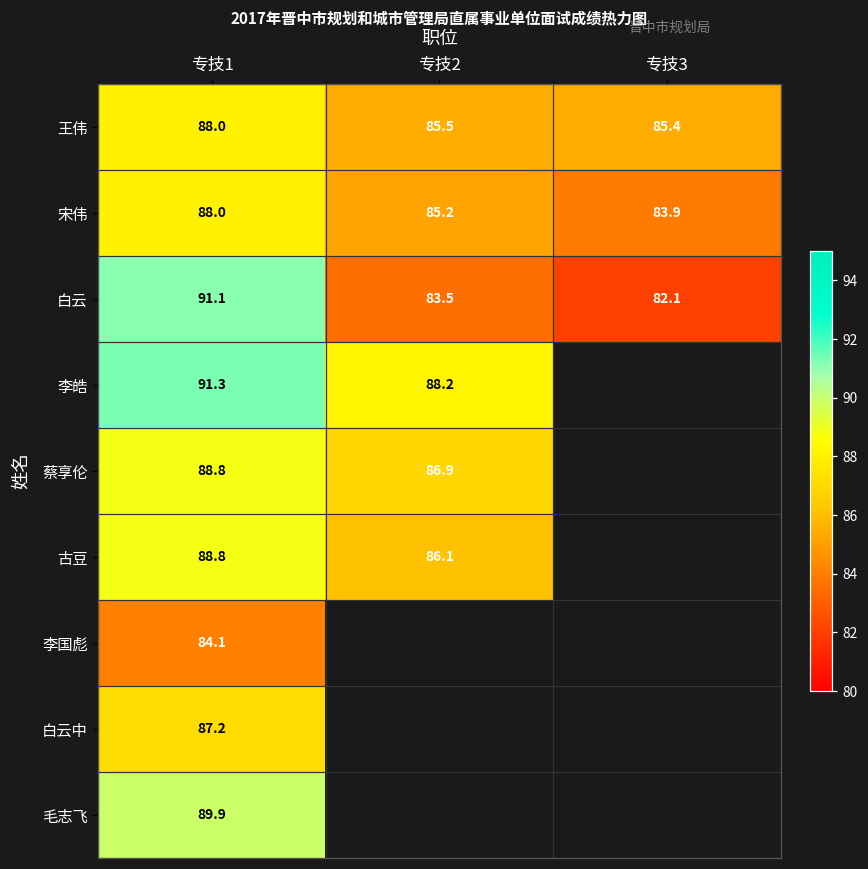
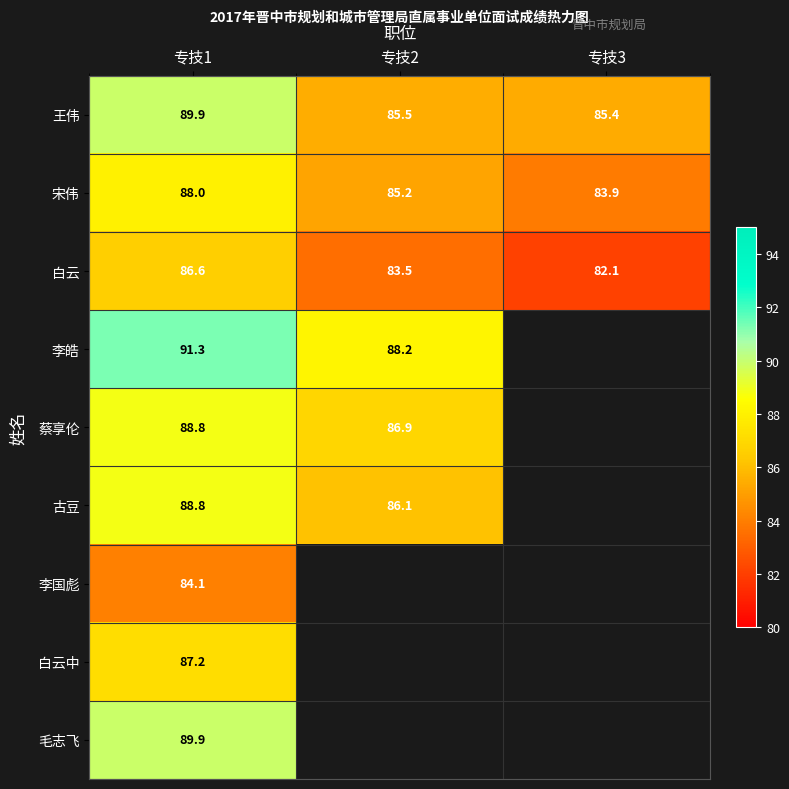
王伟, 专技1: 88.0 -> 89.9
白云, 专技1: 91.1 -> 86.6
